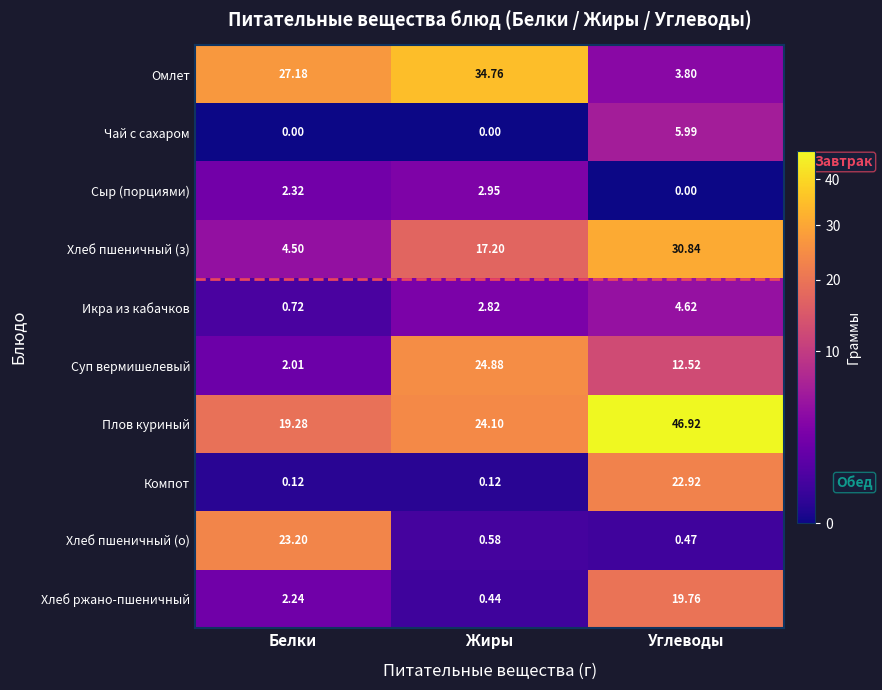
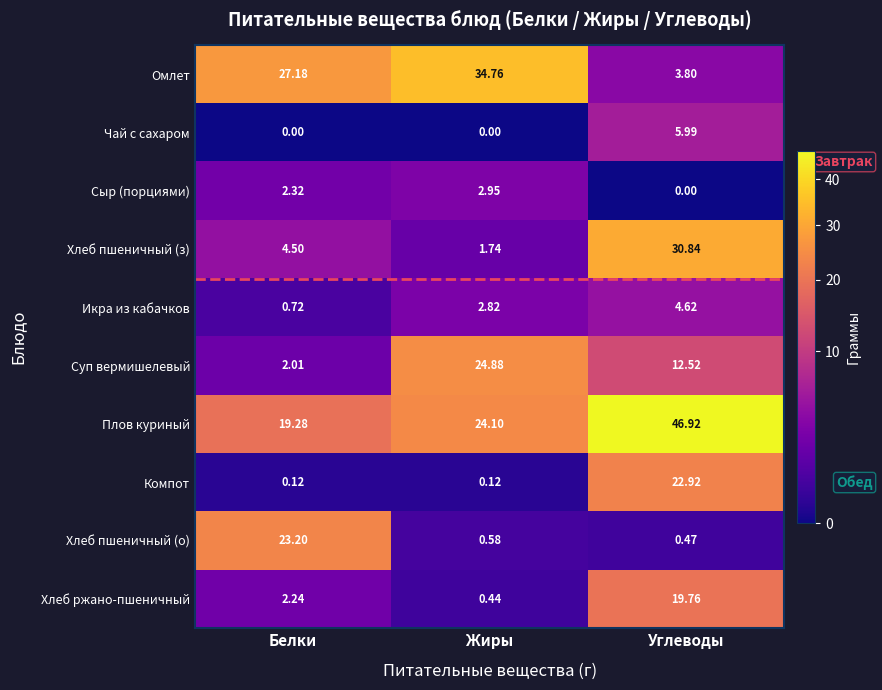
Хлеб пшеничный (з), Жиры: 17.20 -> 1.74
